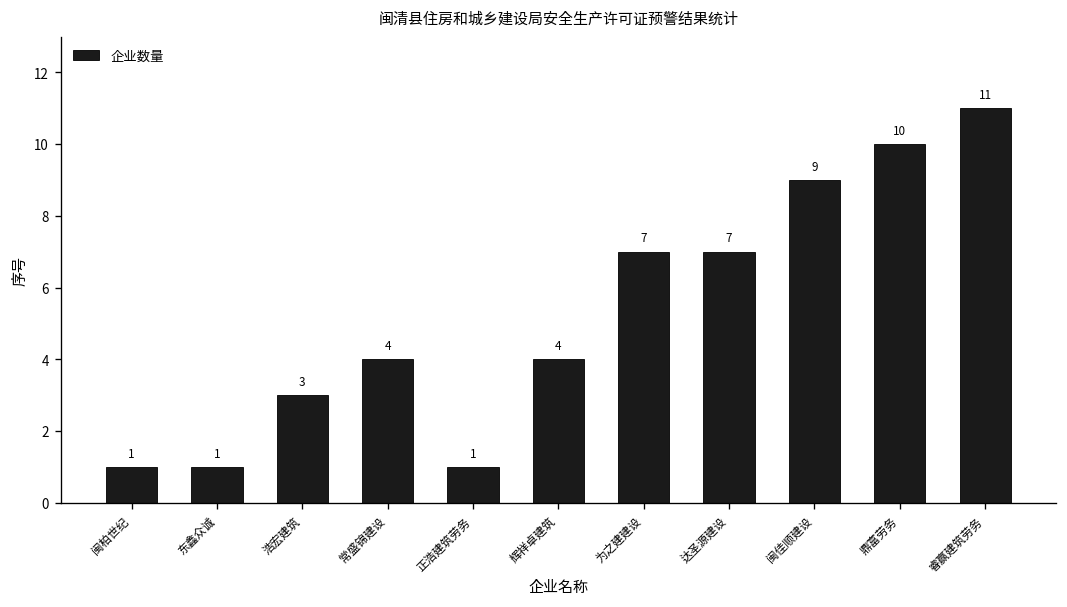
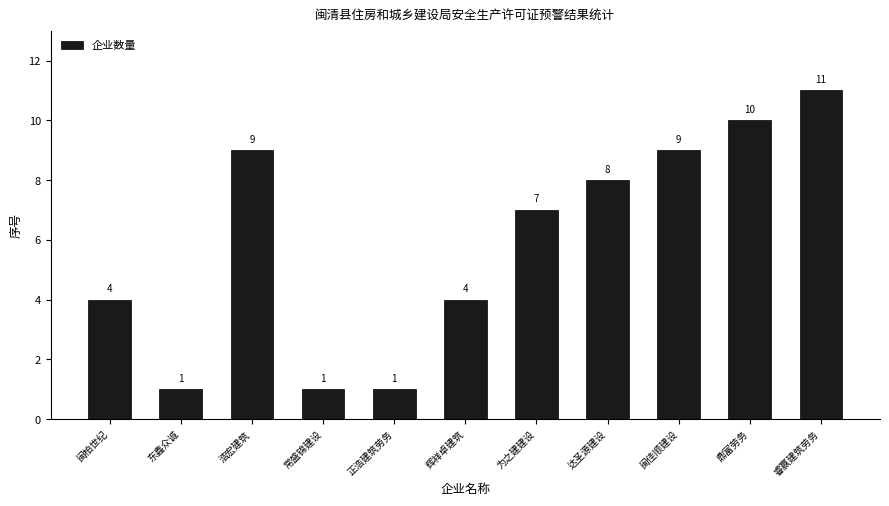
闽柏世纪: 1 -> 4
浩宏建筑: 3 -> 9
常盛锦建设: 4 -> 1
达圣源建设: 7 -> 8
